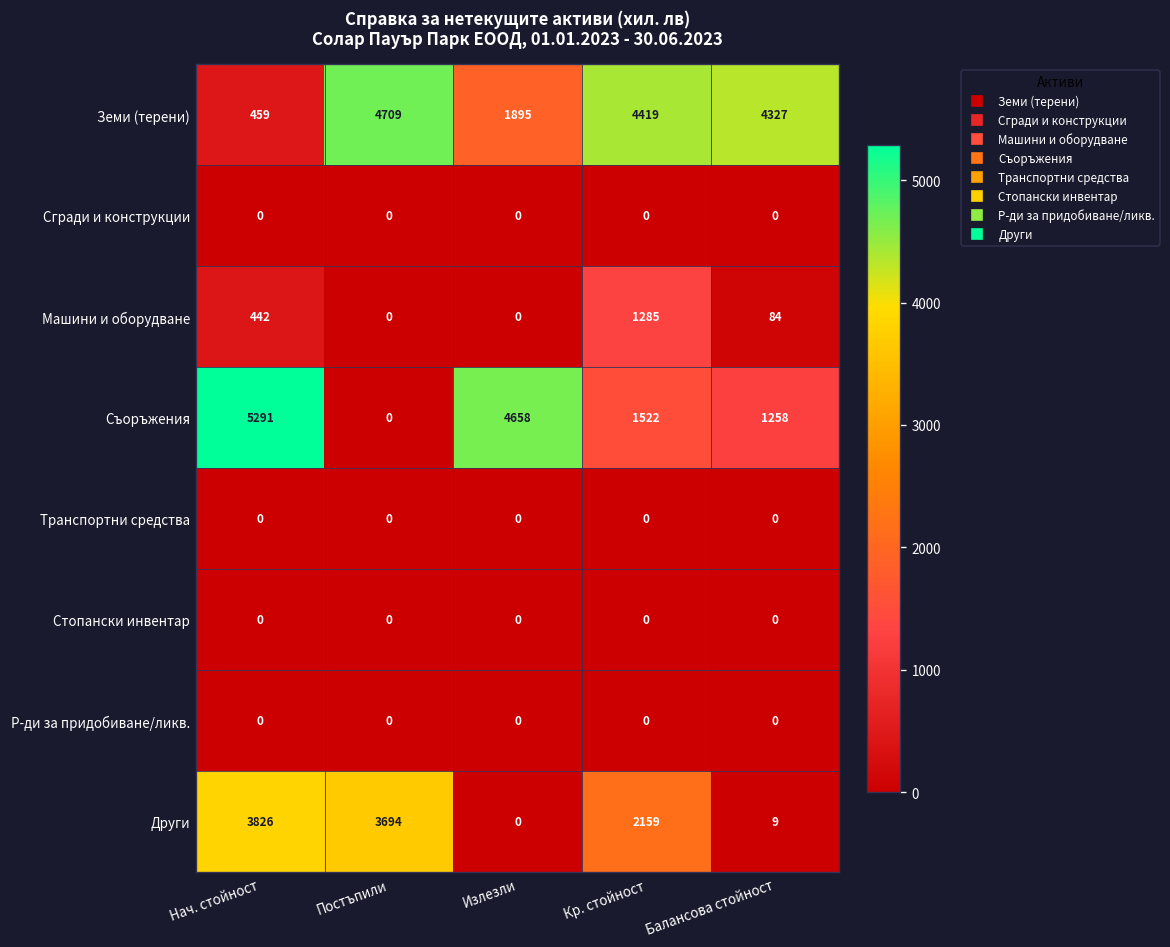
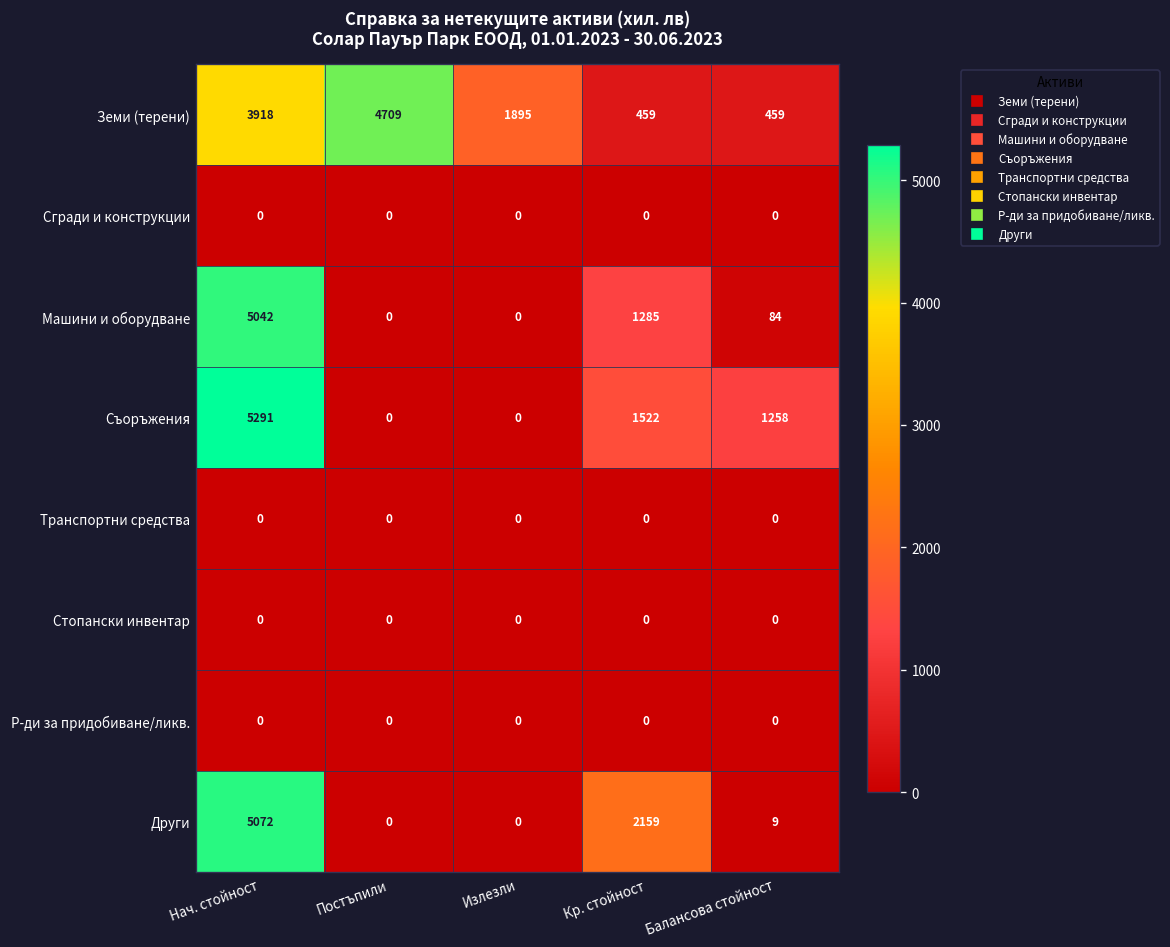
Земи (терени), Нач. стойност: 459 -> 3918
Земи (терени), Кр. стойност: 4419 -> 459
Земи (терени), Балансова стойност: 4327 -> 459
Машини и оборудване, Нач. стойност: 442 -> 5042
Съоръжения, Излезли: 4658 -> 0
Други, Нач. стойност: 3826 -> 5072
Други, Постъпили: 3694 -> 0
